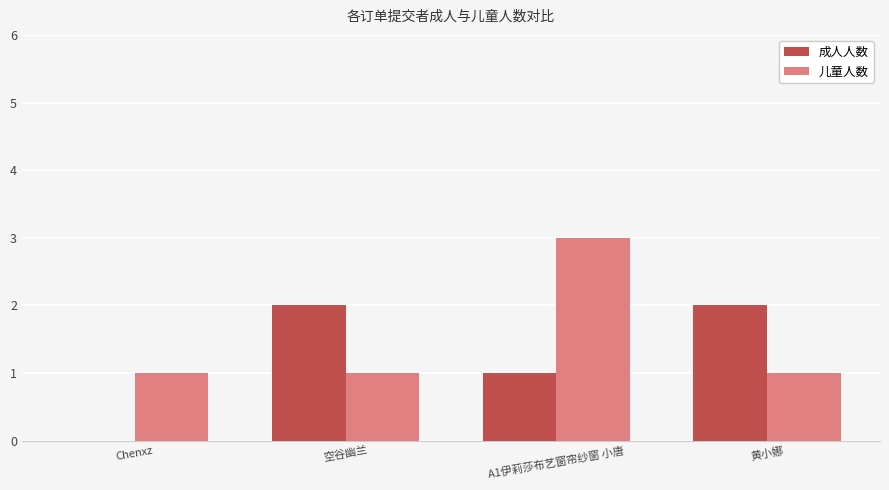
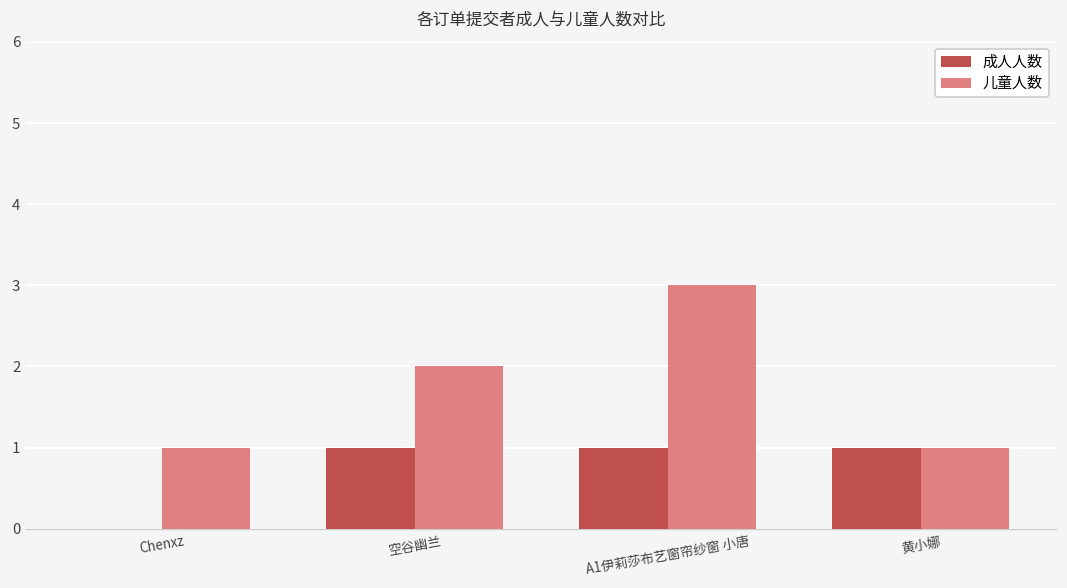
成人人数, 空谷幽兰: 2 -> 1
儿童人数, 空谷幽兰: 1 -> 2
成人人数, 黄小娜: 2 -> 1
